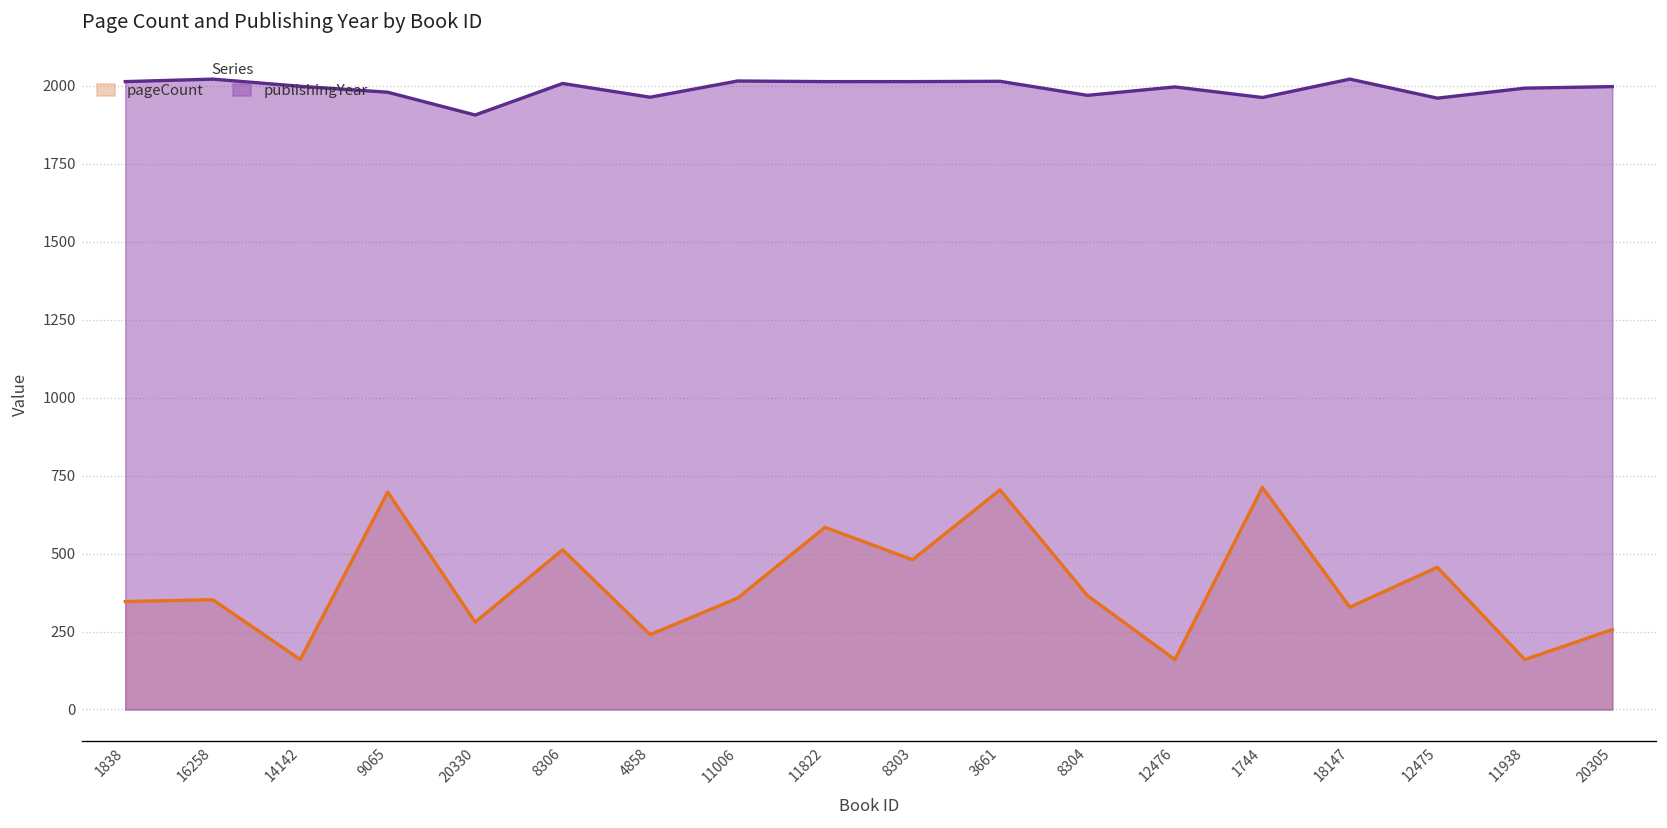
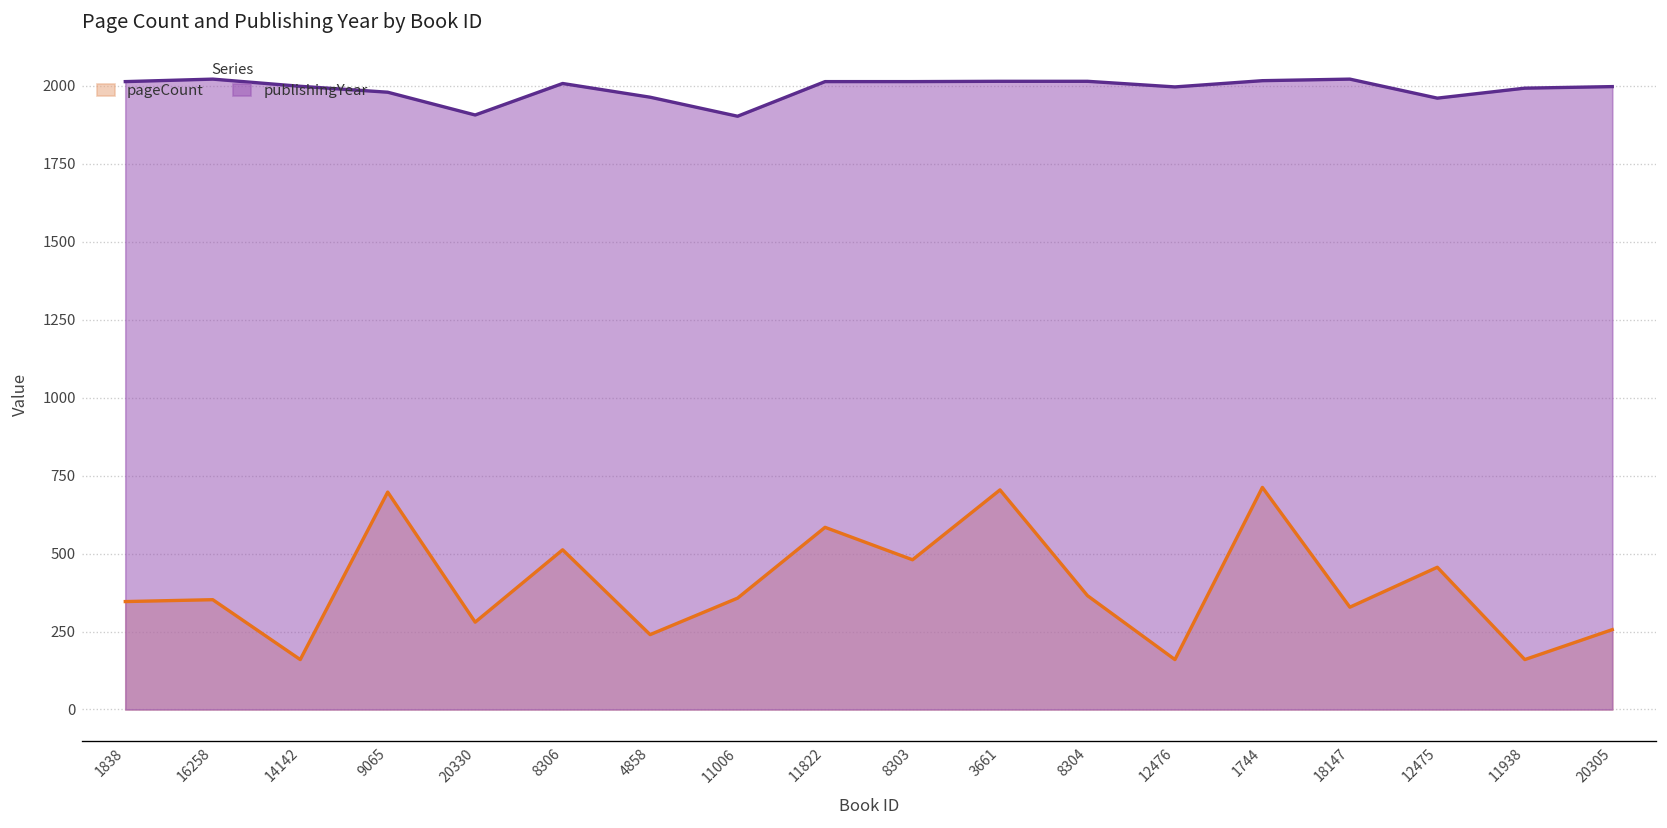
publishingYear, 11006: 2020 -> 1900
publishingYear, 8304: 1970 -> 2010
publishingYear, 1744: 1960 -> 2020
